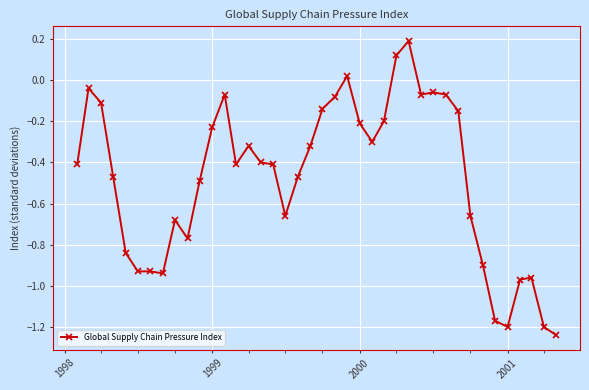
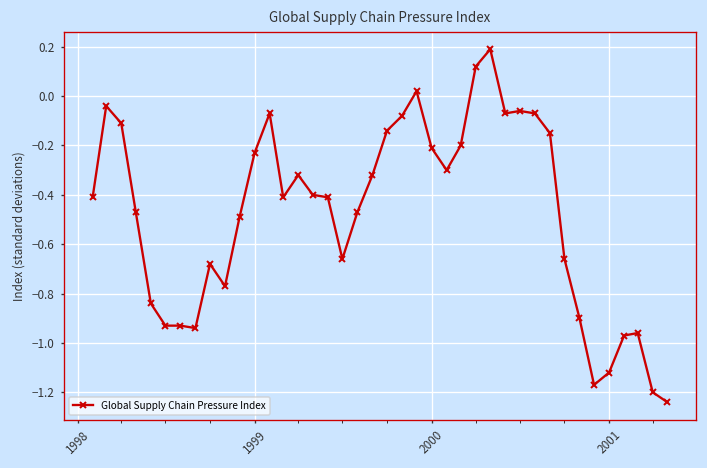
2001: -1.20 -> -1.12
